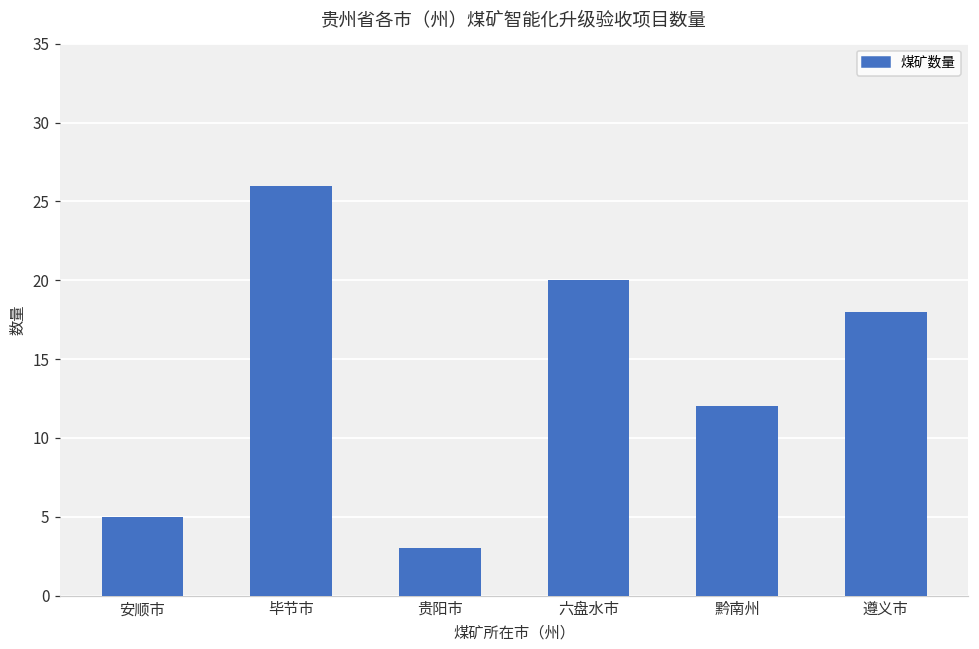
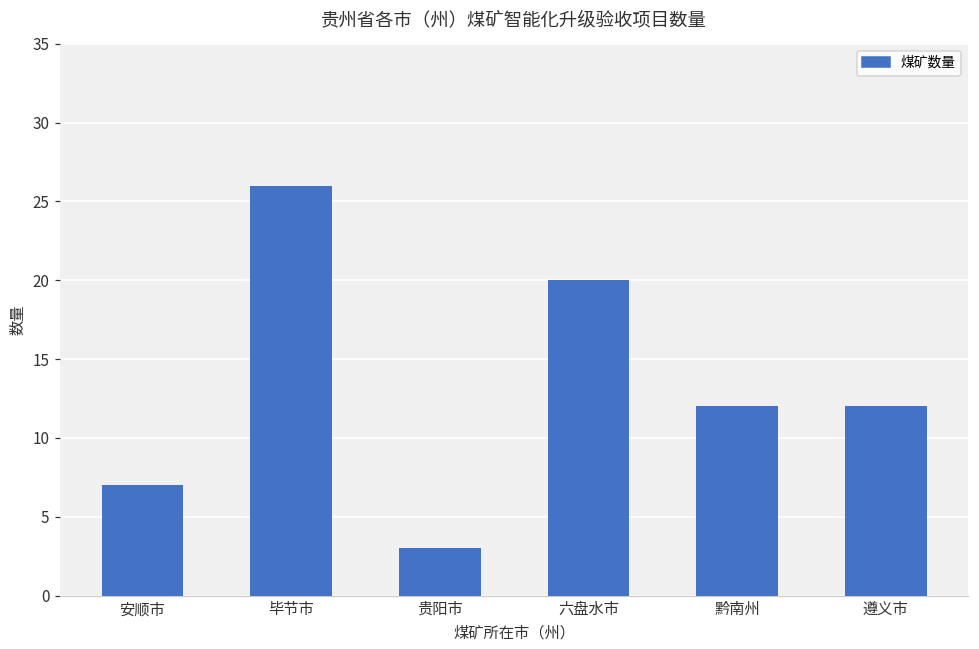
安顺市: 5 -> 7
遵义市: 18 -> 12
